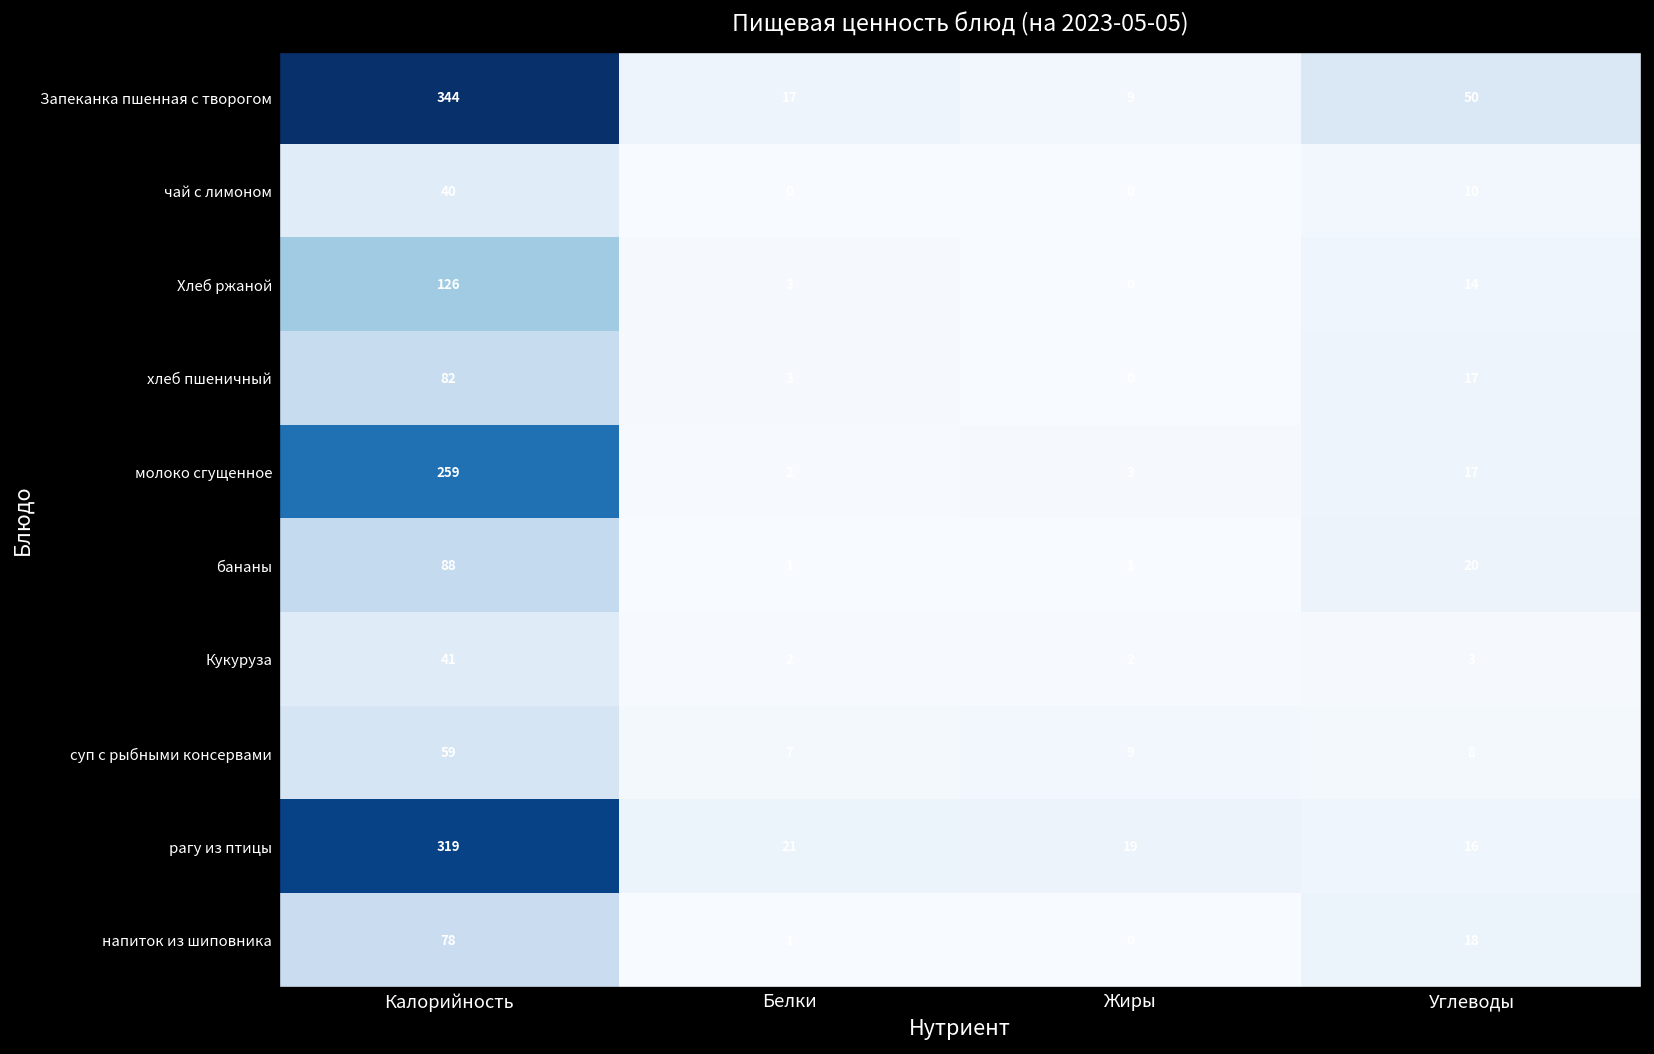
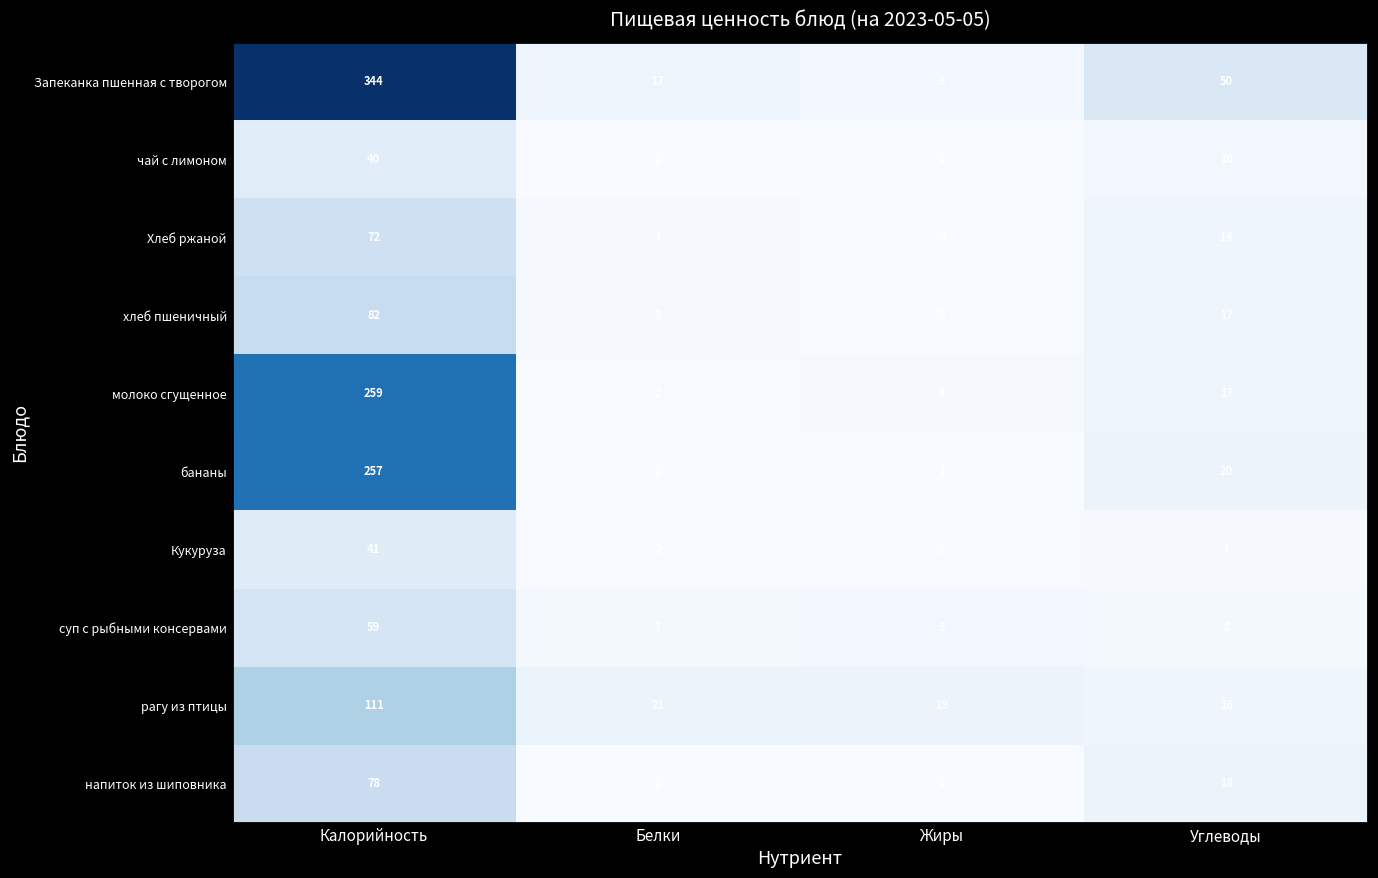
Хлеб ржаной, Калорийность: 126 -> 72
бананы, Калорийность: 88 -> 257
рагу из птицы, Калорийность: 319 -> 111
